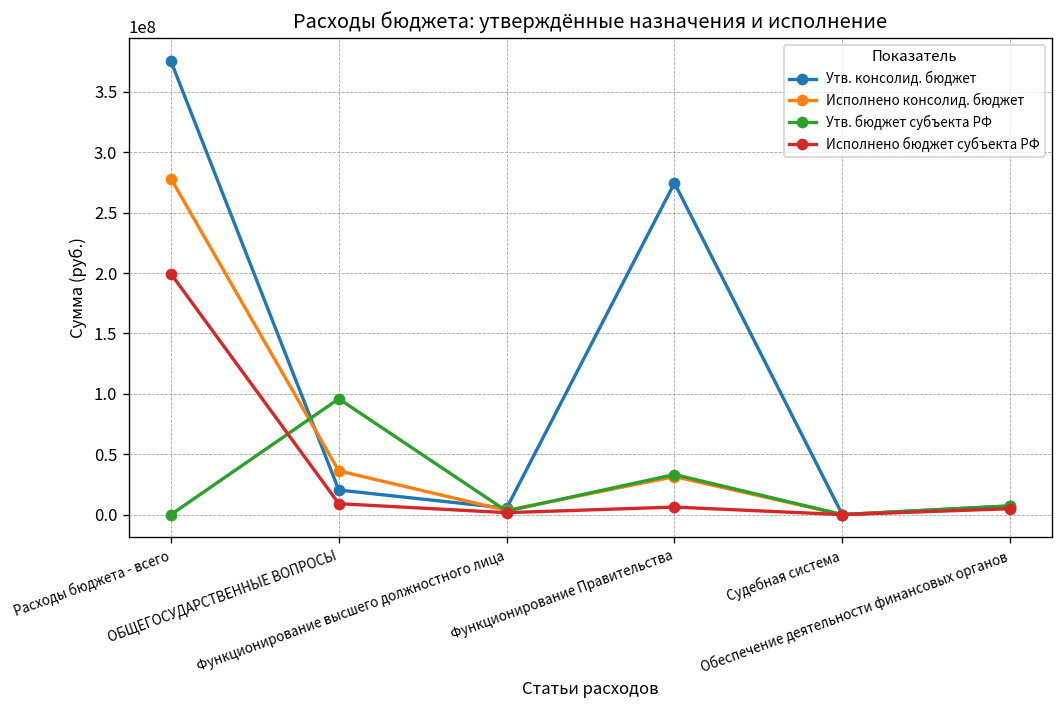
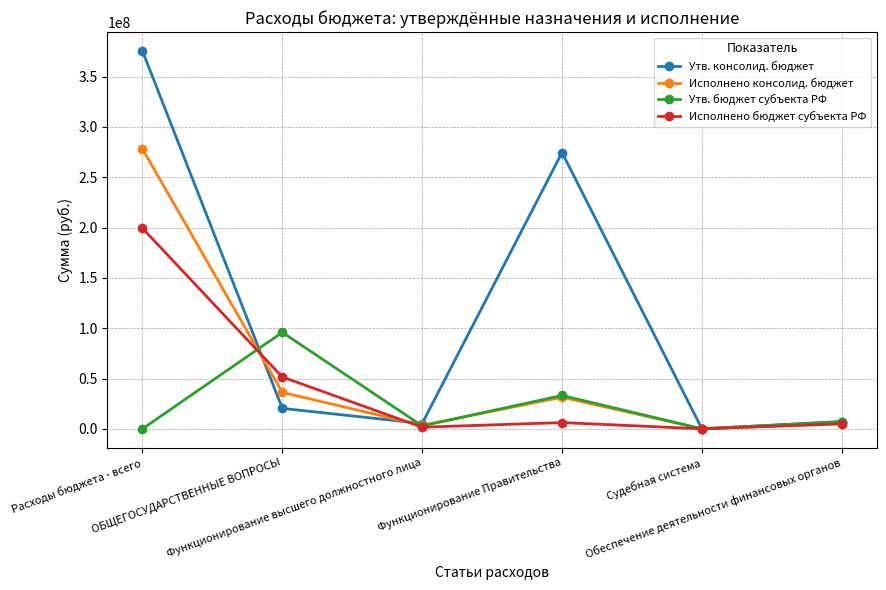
Исполнено бюджет субъекта РФ, ОБЩЕГОСУДАРСТВЕННЫЕ ВОПРОСЫ: 9000000 -> 51000000
